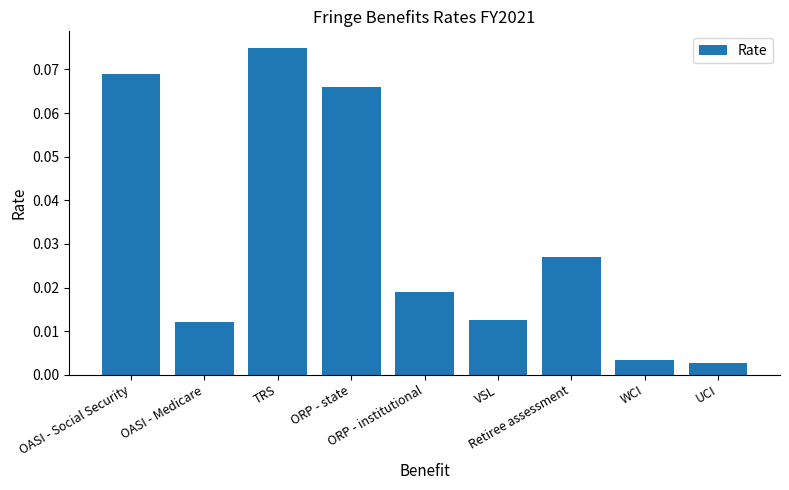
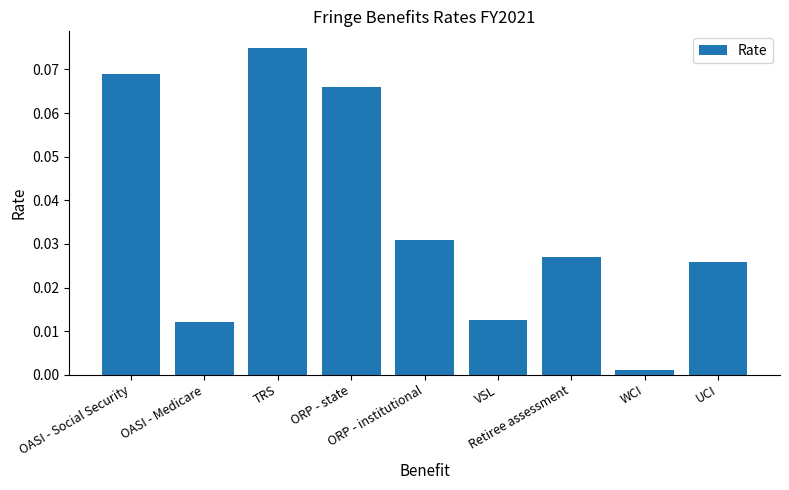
ORP - institutional: 0.019 -> 0.031
WCI: 0.003 -> 0.001
UCI: 0.003 -> 0.026
